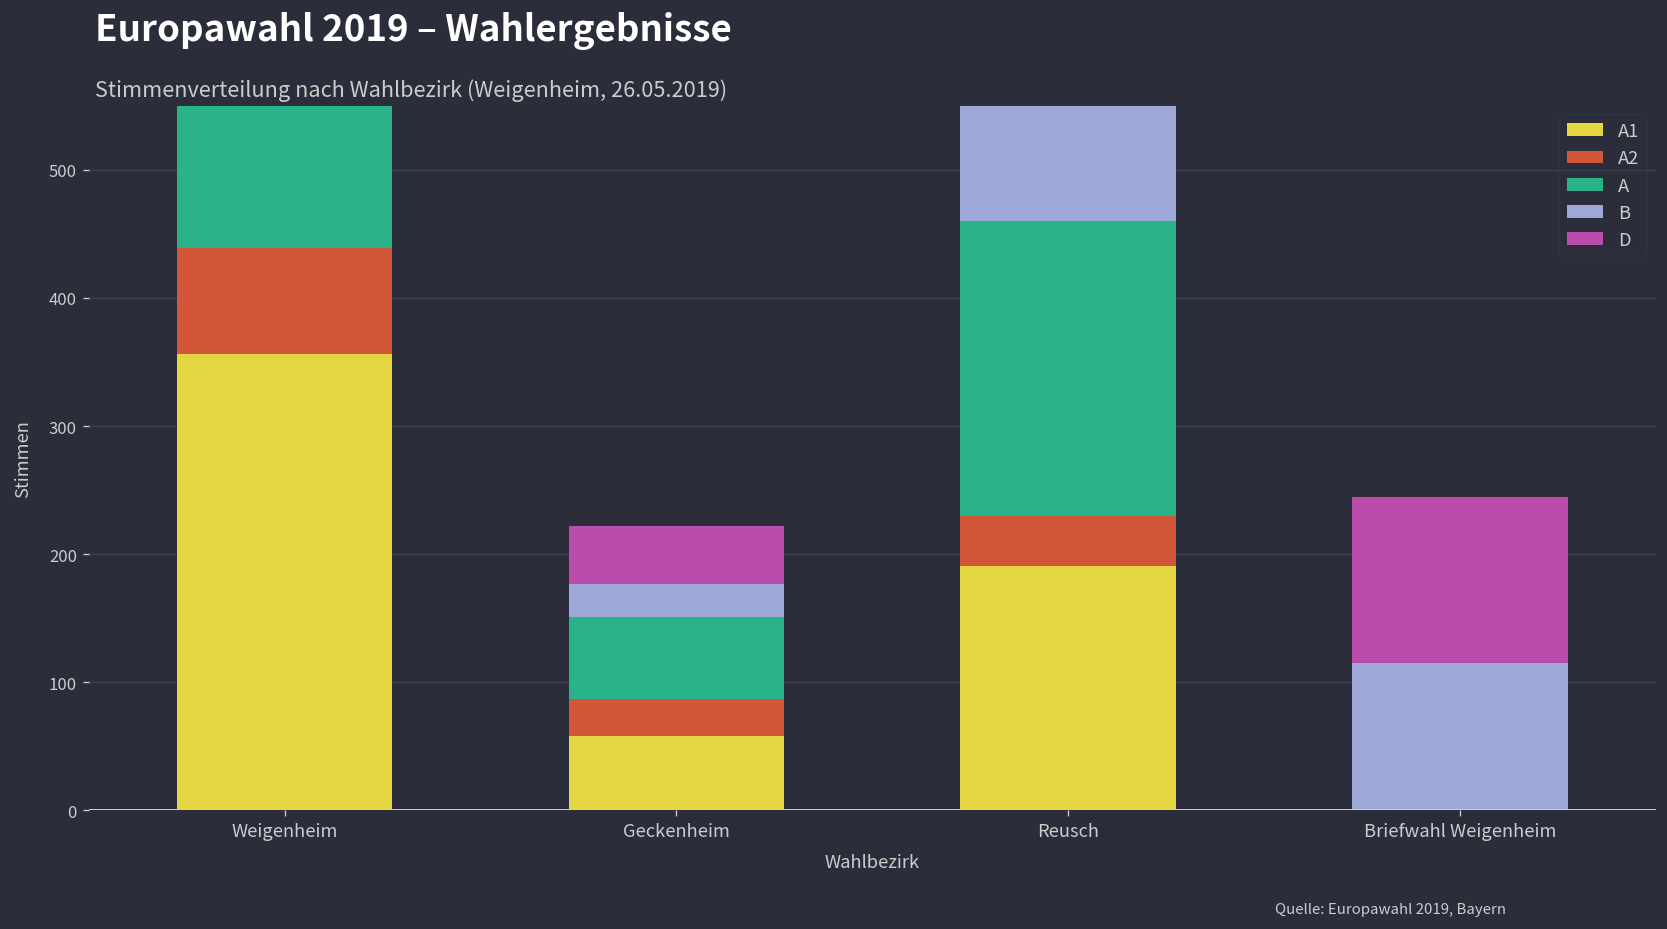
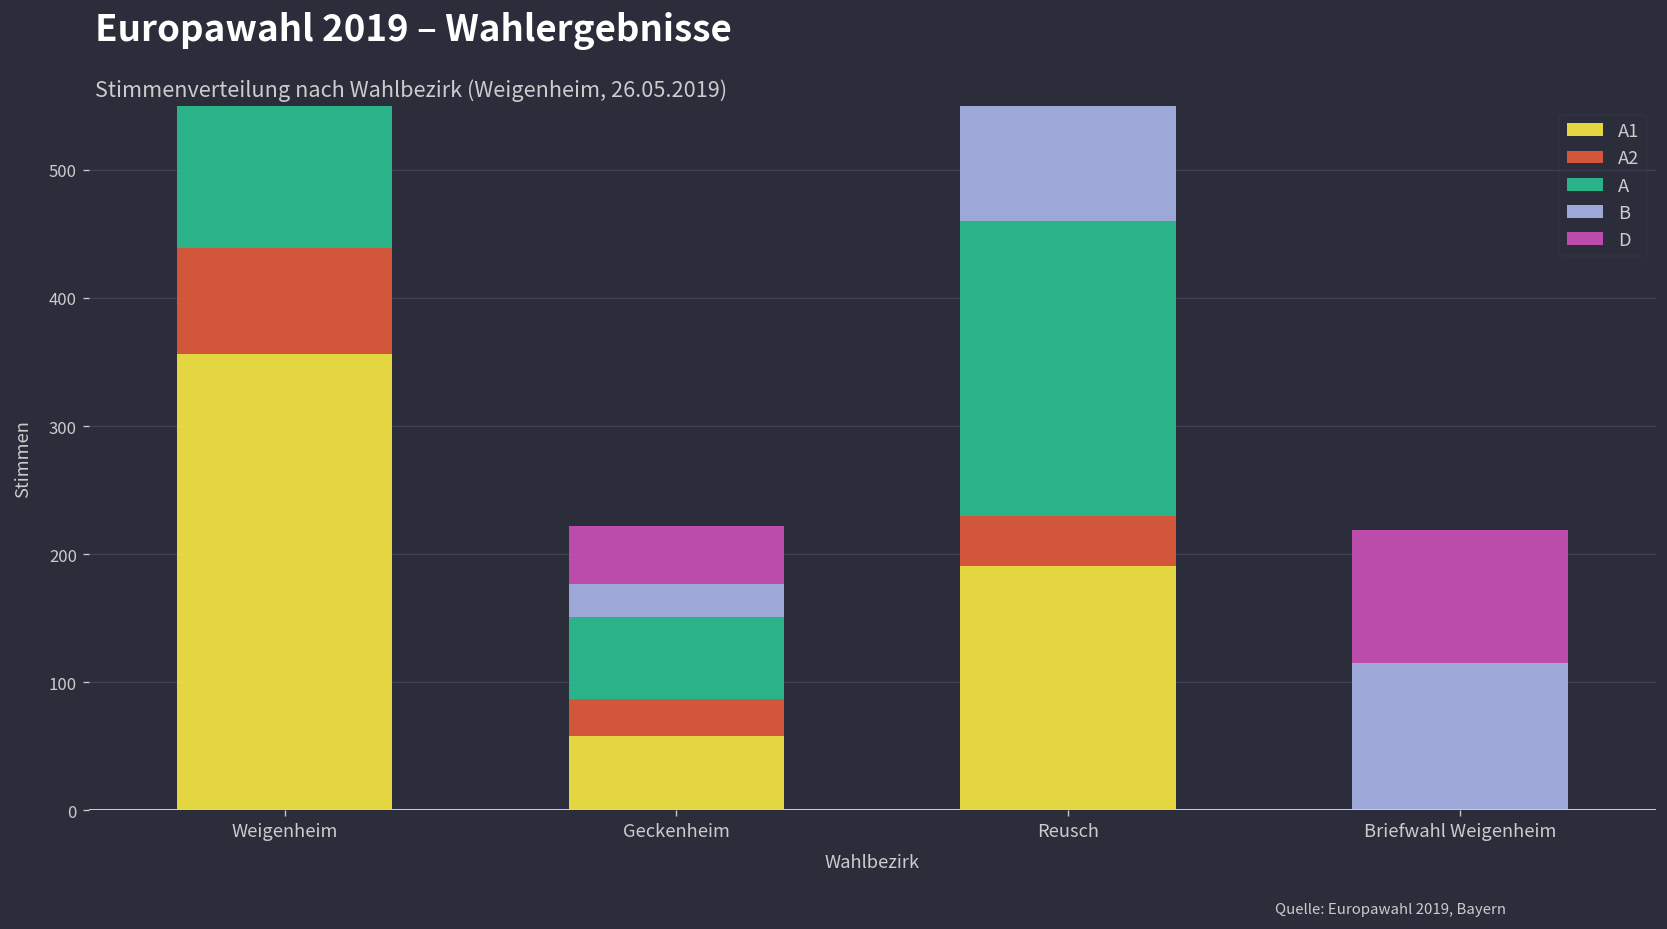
D, Briefwahl Weigenheim: 130 -> 104
